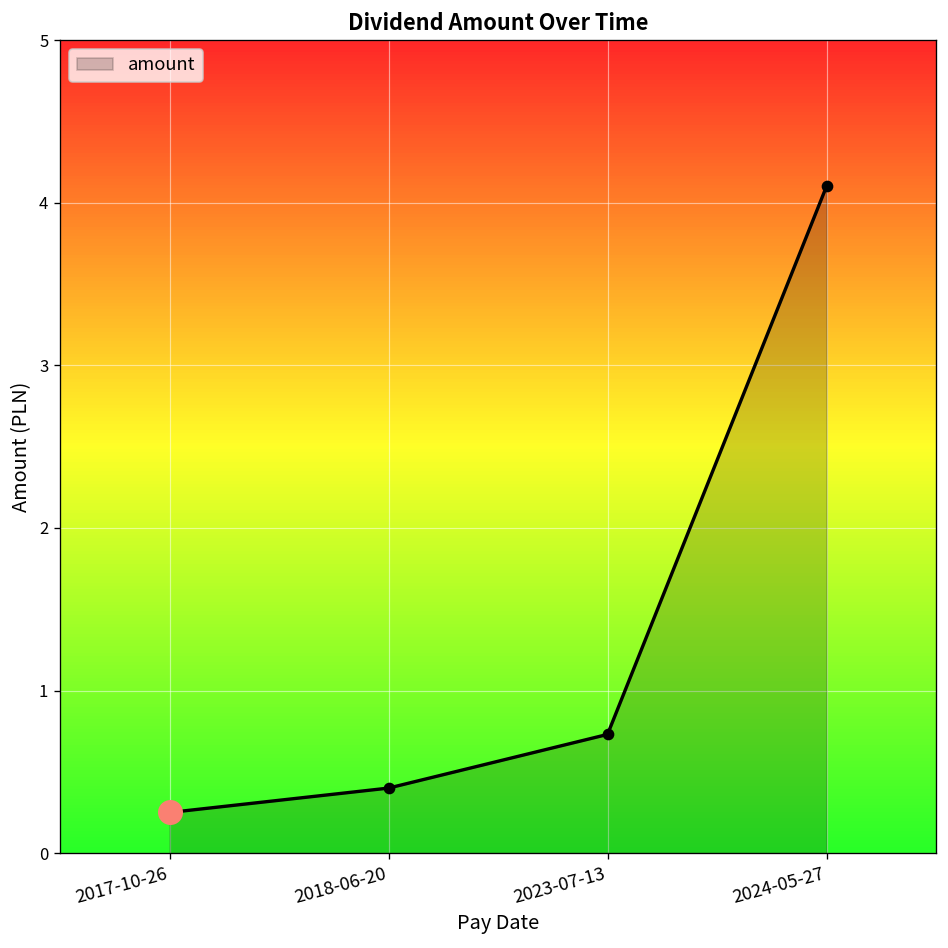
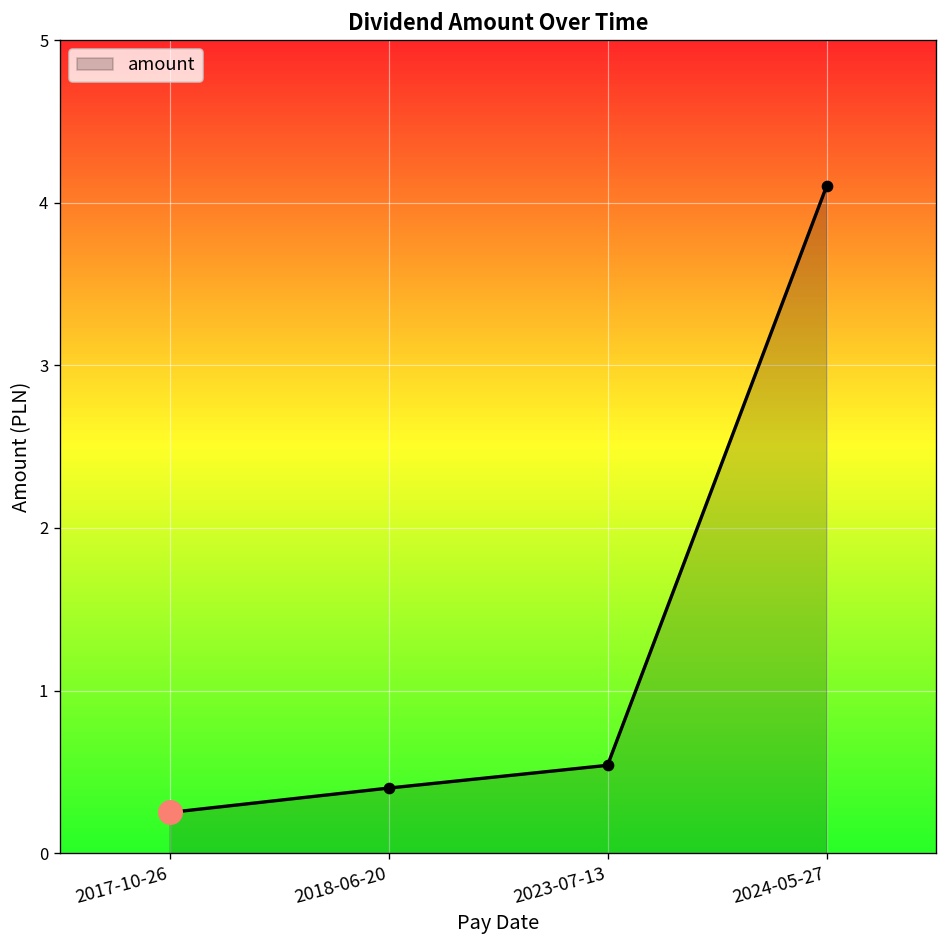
amount, 2023-07-13: 0.73 -> 0.54
